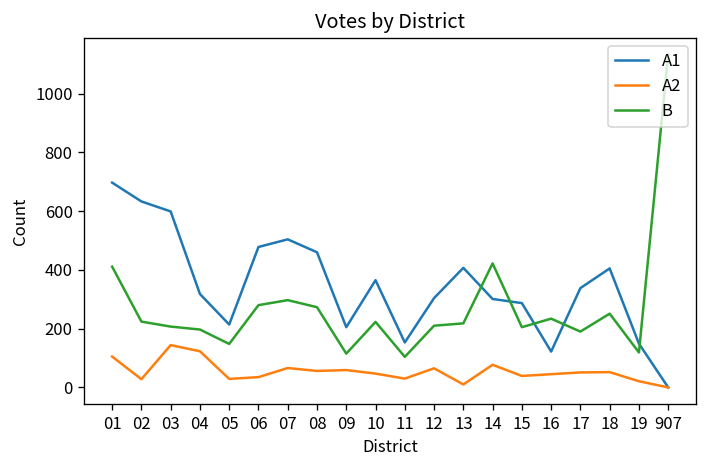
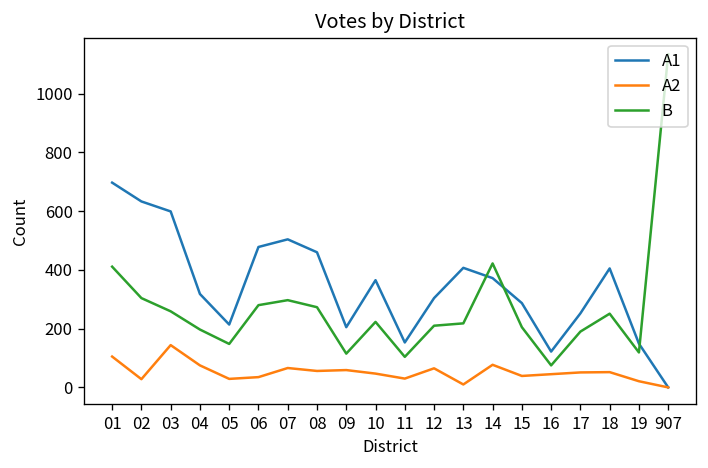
B, 02: 220 -> 300
B, 03: 210 -> 260
A2, 04: 120 -> 80
A1, 14: 300 -> 370
B, 16: 230 -> 80
A1, 17: 340 -> 250
